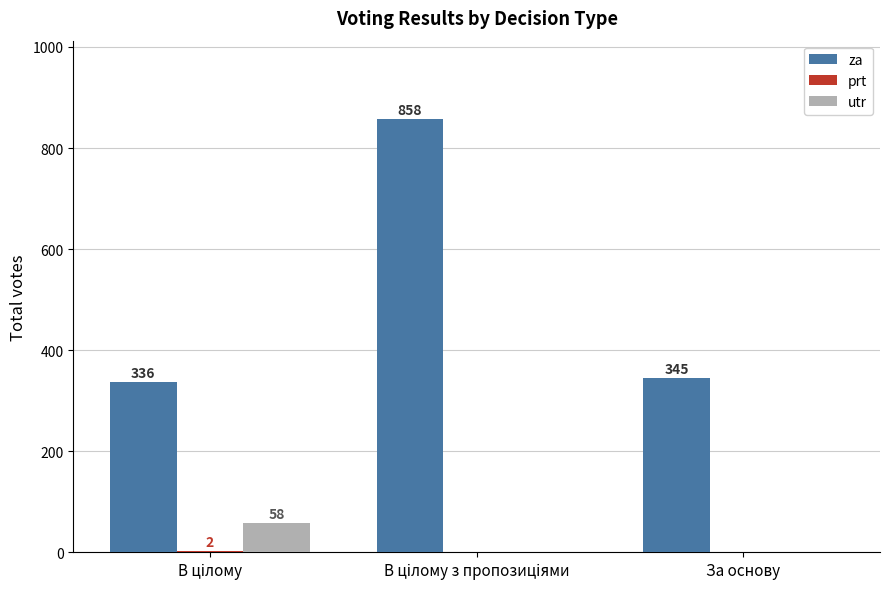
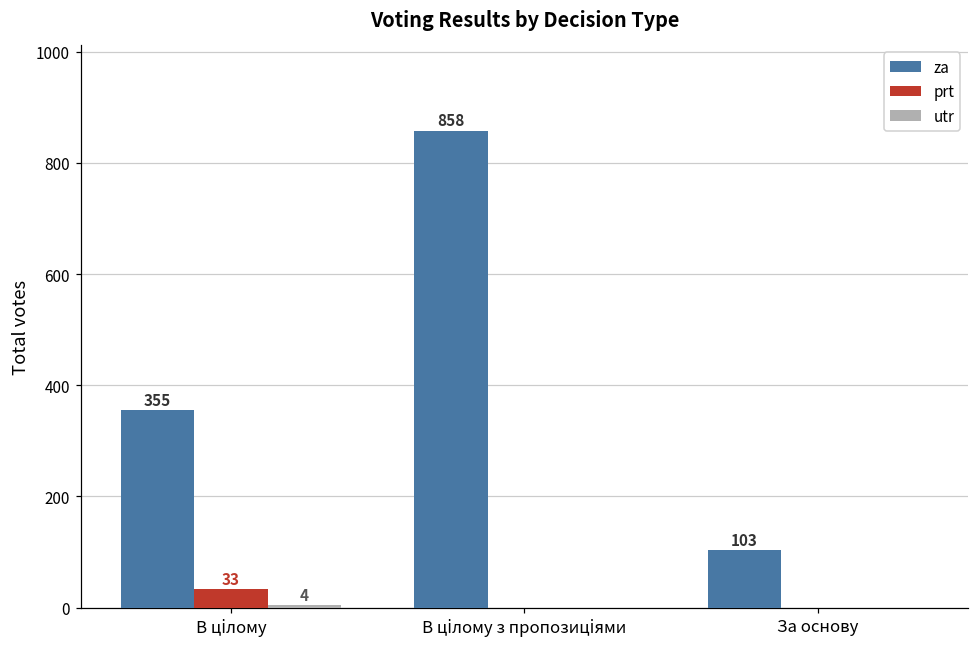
za, В цілому: 336 -> 355
prt, В цілому: 2 -> 33
utr, В цілому: 58 -> 4
za, За основу: 345 -> 103
